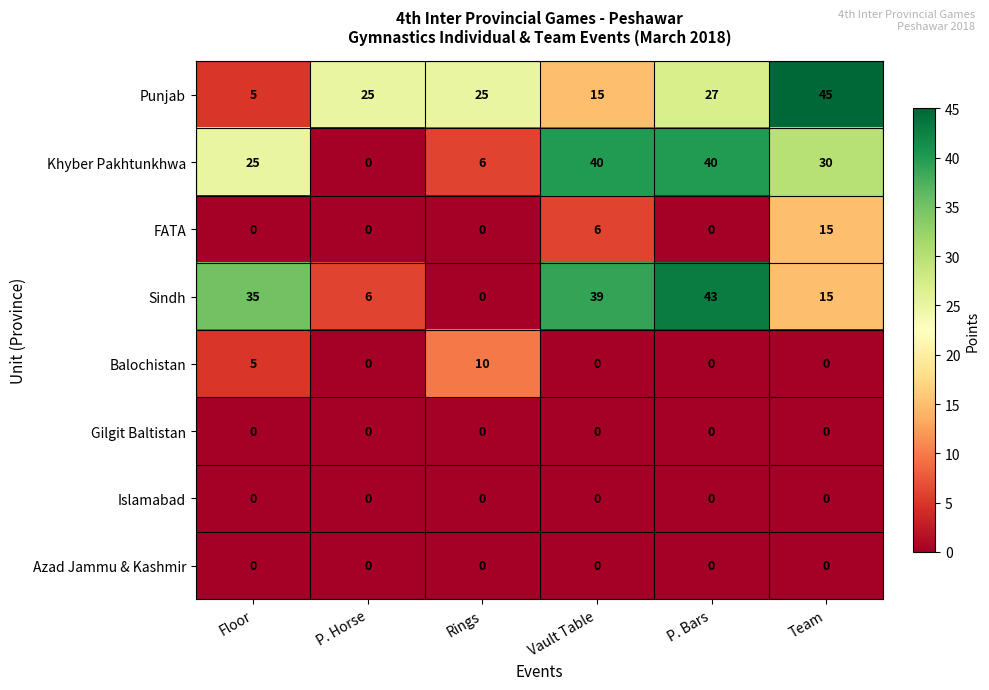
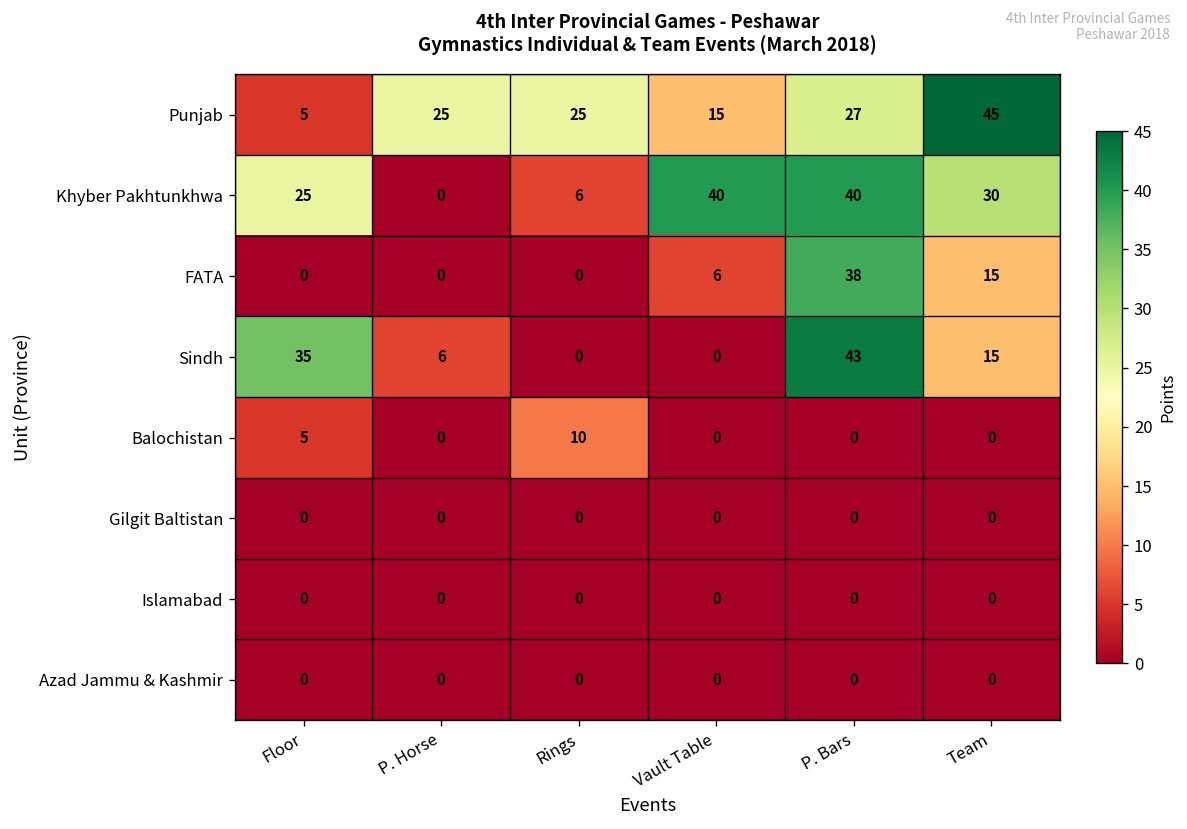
FATA, P. Bars: 0 -> 38
Sindh, Vault Table: 39 -> 0
